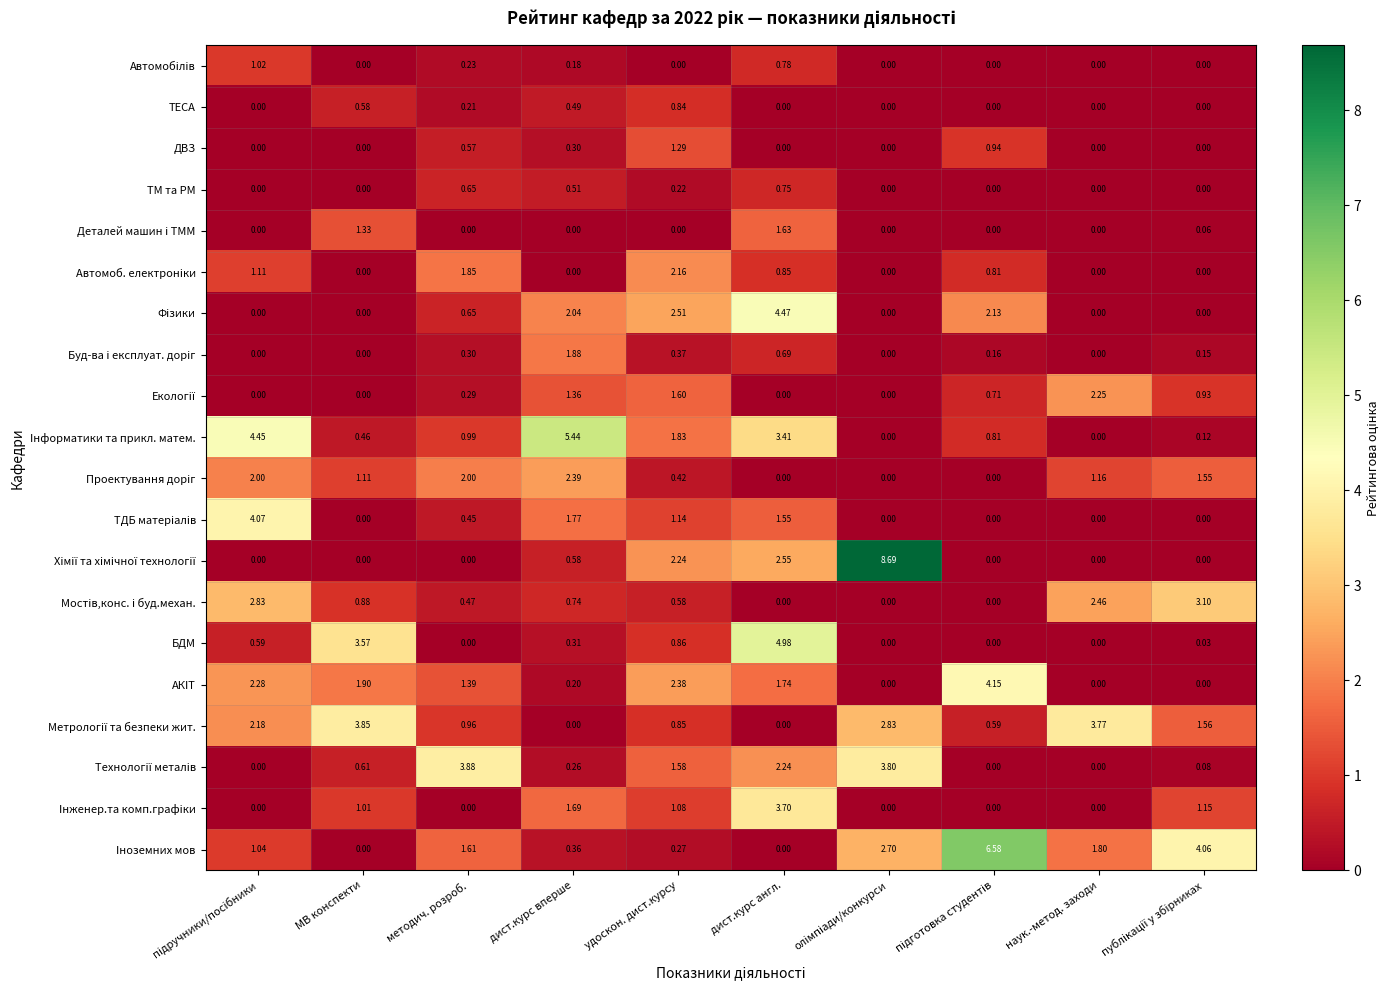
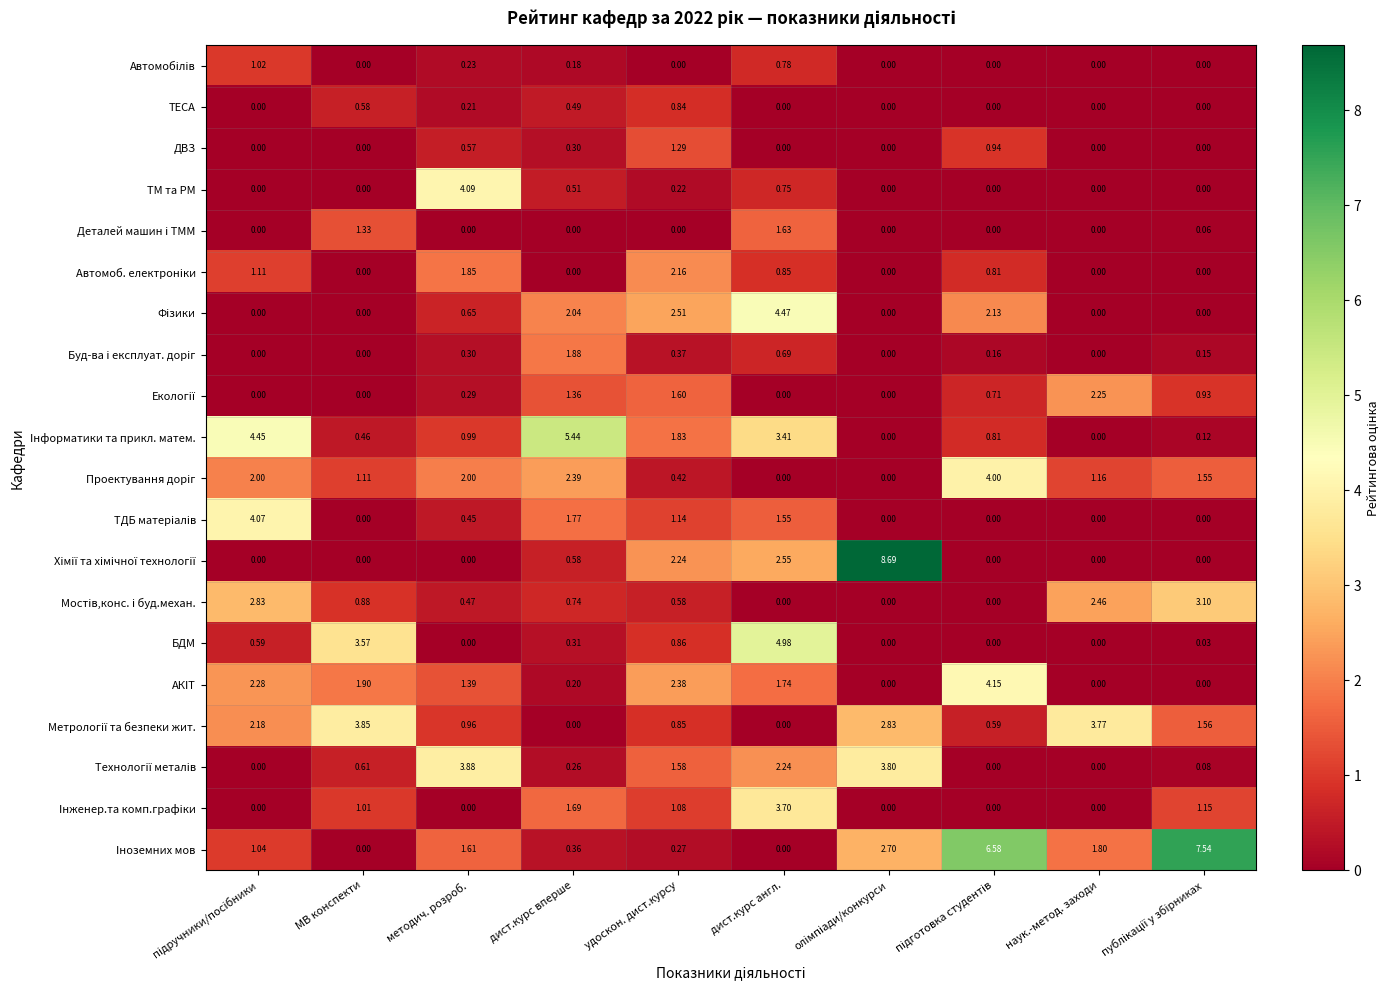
ТМ та РМ, методич. розроб.: 0.65 -> 4.09
Проектування доріг, підготовка студентів: 0.00 -> 4.00
Іноземних мов, публікації у збірниках: 4.06 -> 7.54
